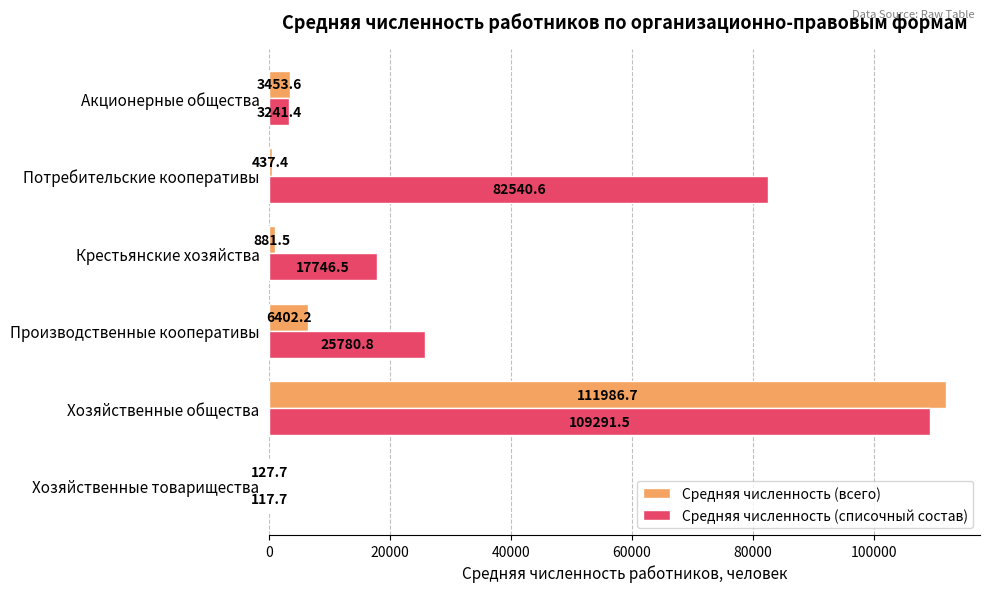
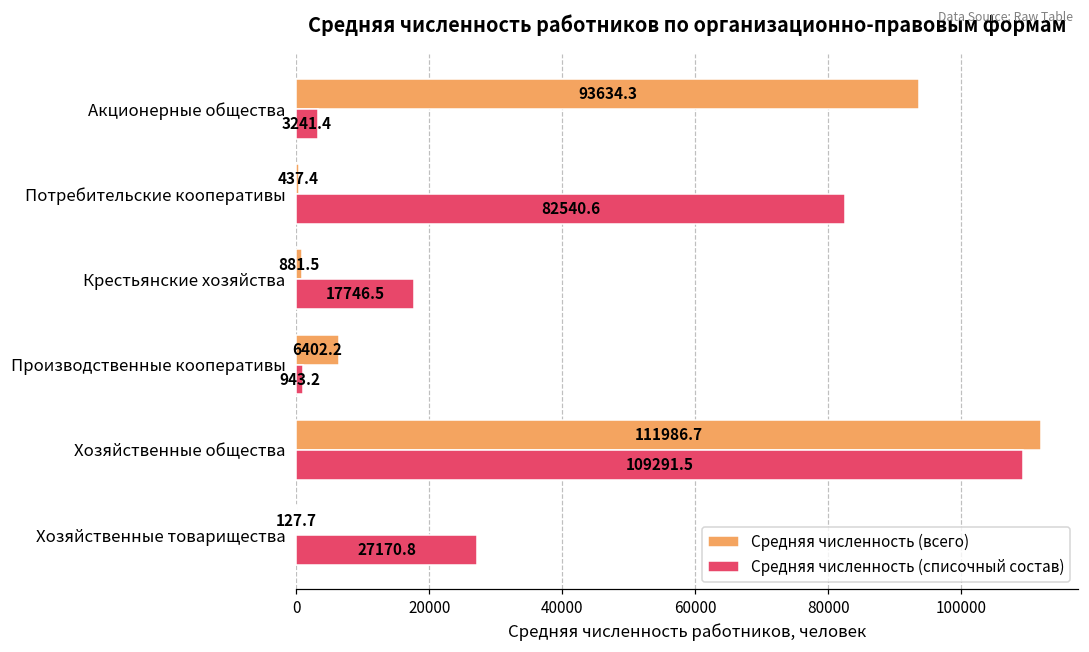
Средняя численность (всего), Акционерные общества: 3453.6 -> 93634.3
Средняя численность (списочный состав), Производственные кооперативы: 25780.8 -> 943.2
Средняя численность (списочный состав), Хозяйственные товарищества: 117.7 -> 27170.8
